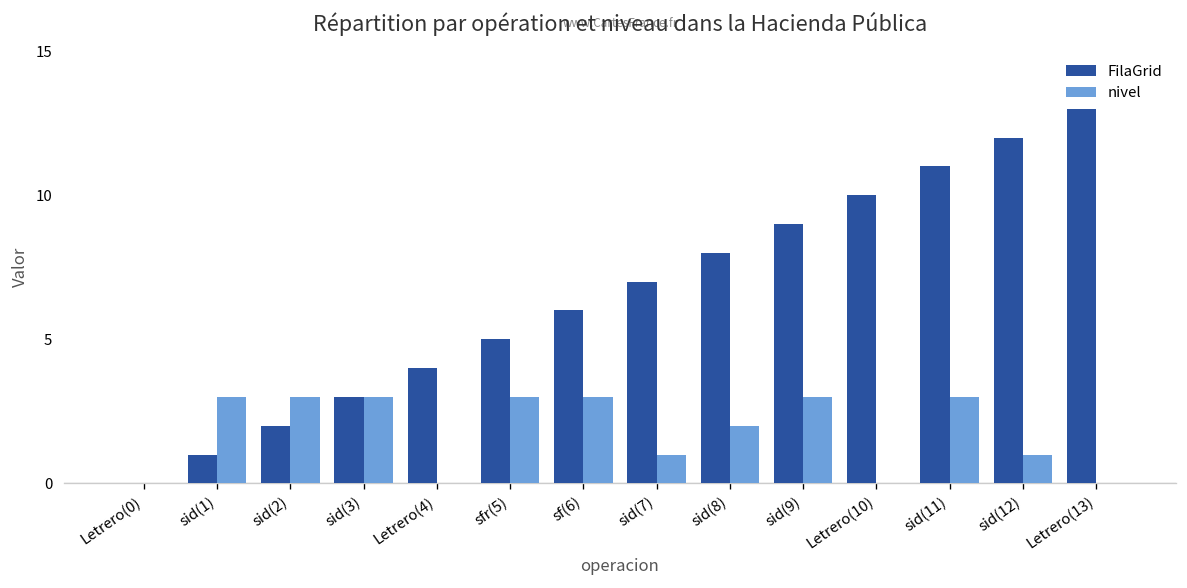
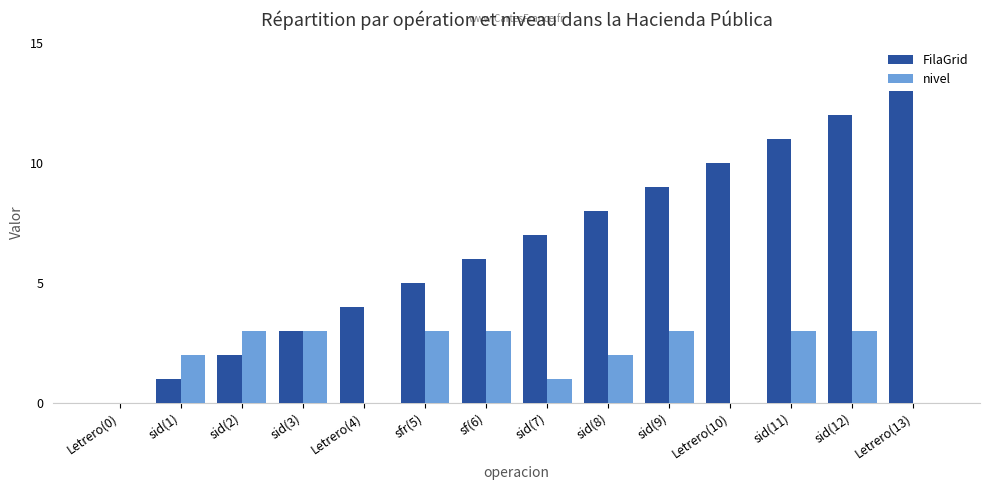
nivel, sid(1): 3 -> 2
nivel, sid(12): 1 -> 3
